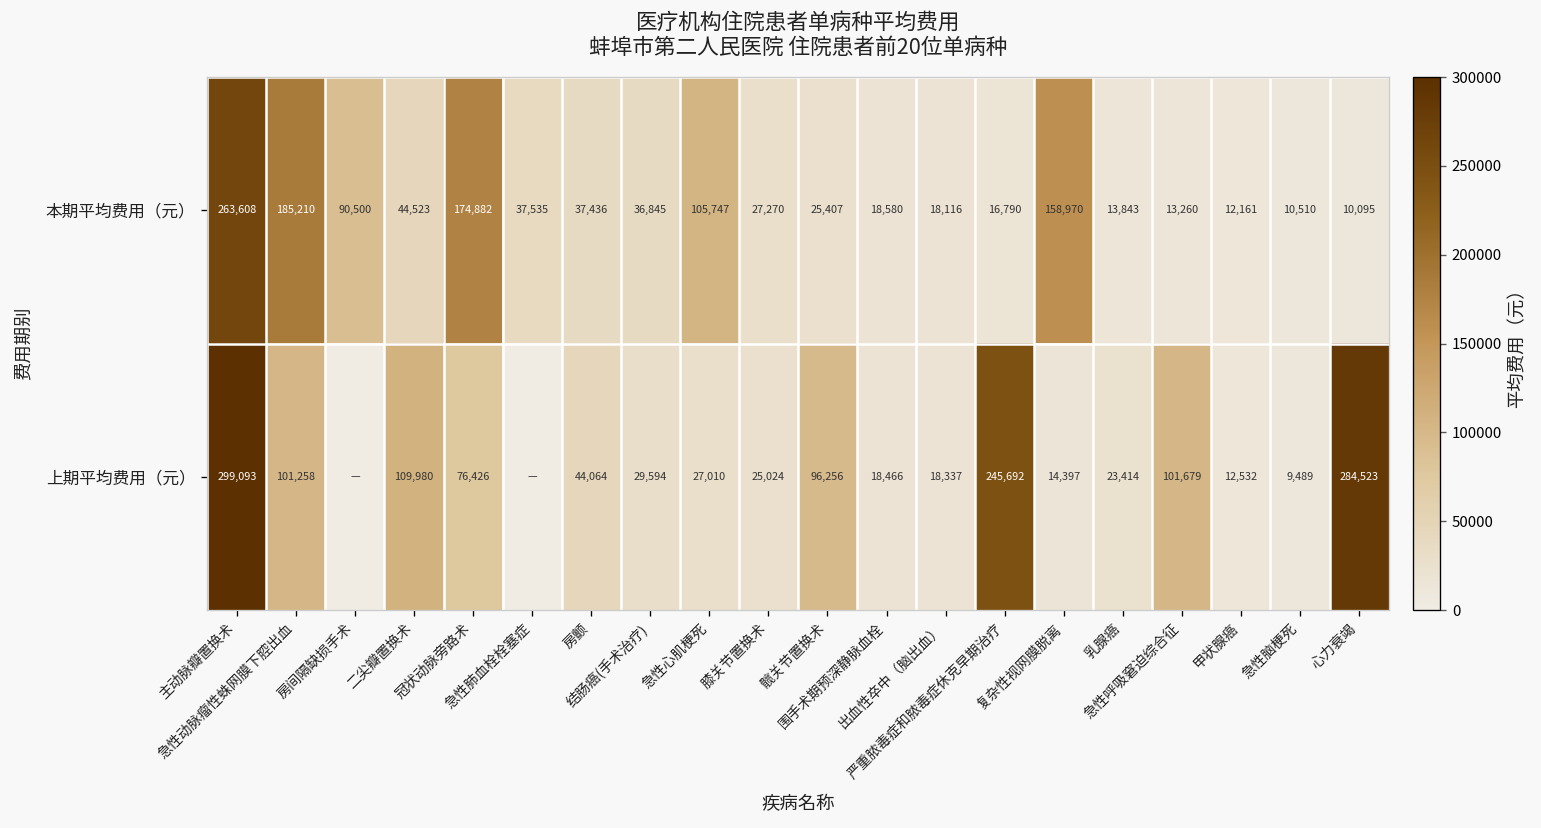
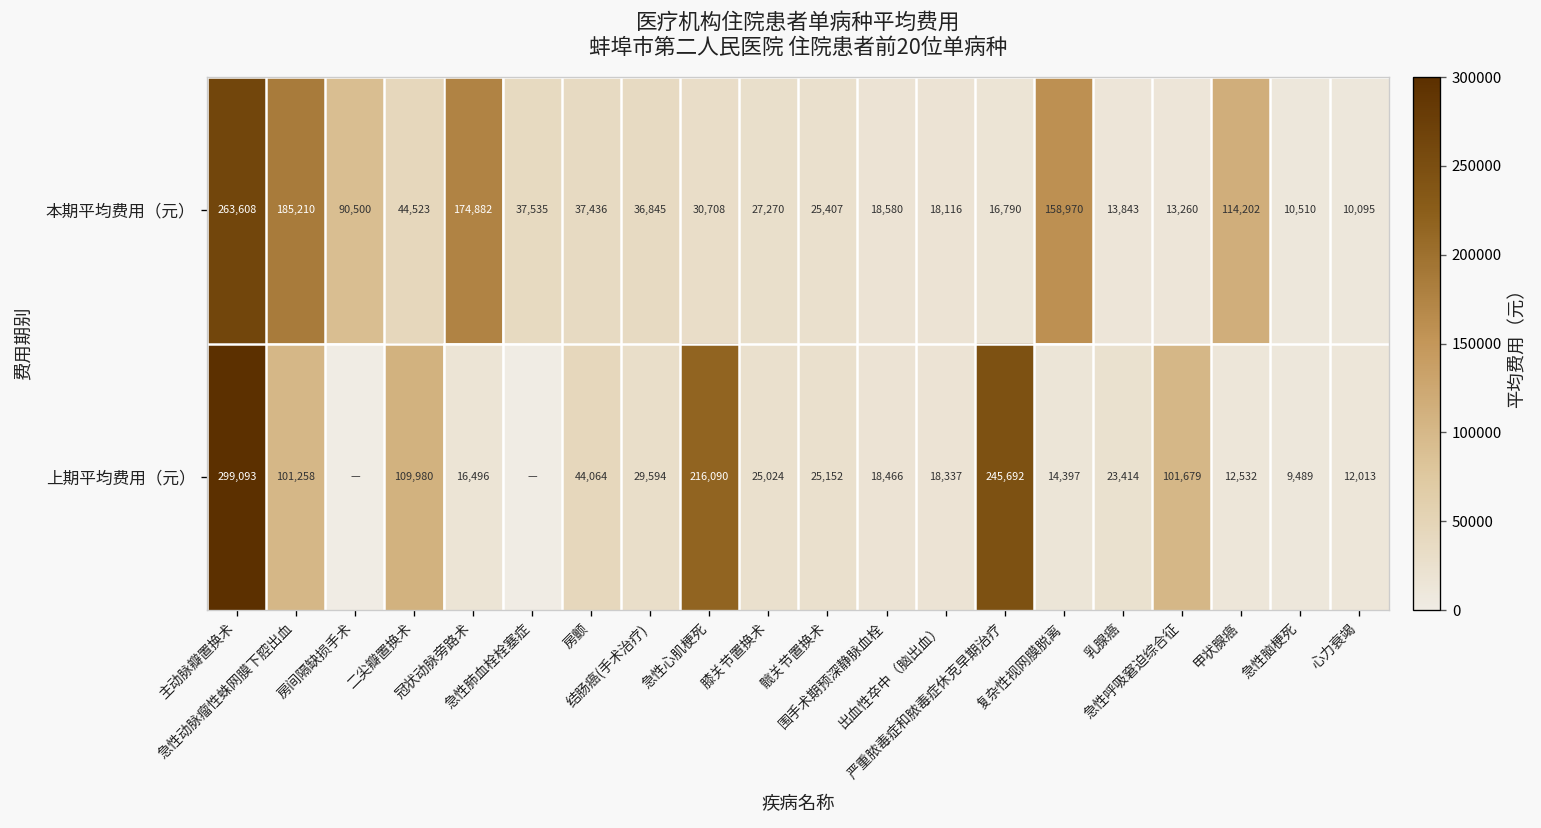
本期平均费用（元）, 急性心肌梗死: 105,747 -> 30,708
本期平均费用（元）, 甲状腺癌: 12,161 -> 114,202
上期平均费用（元）, 冠状动脉旁路术: 76,426 -> 16,496
上期平均费用（元）, 急性心肌梗死: 27,010 -> 216,090
上期平均费用（元）, 髋关节置换术: 96,256 -> 25,152
上期平均费用（元）, 心力衰竭: 284,523 -> 12,013
